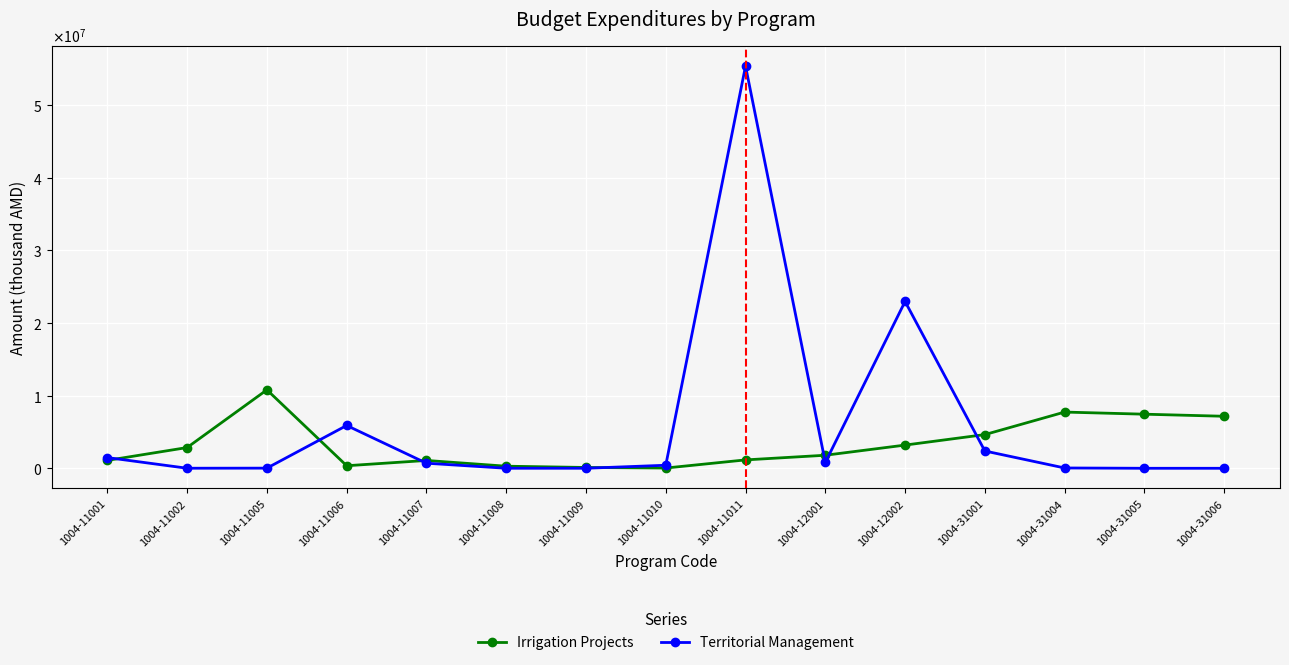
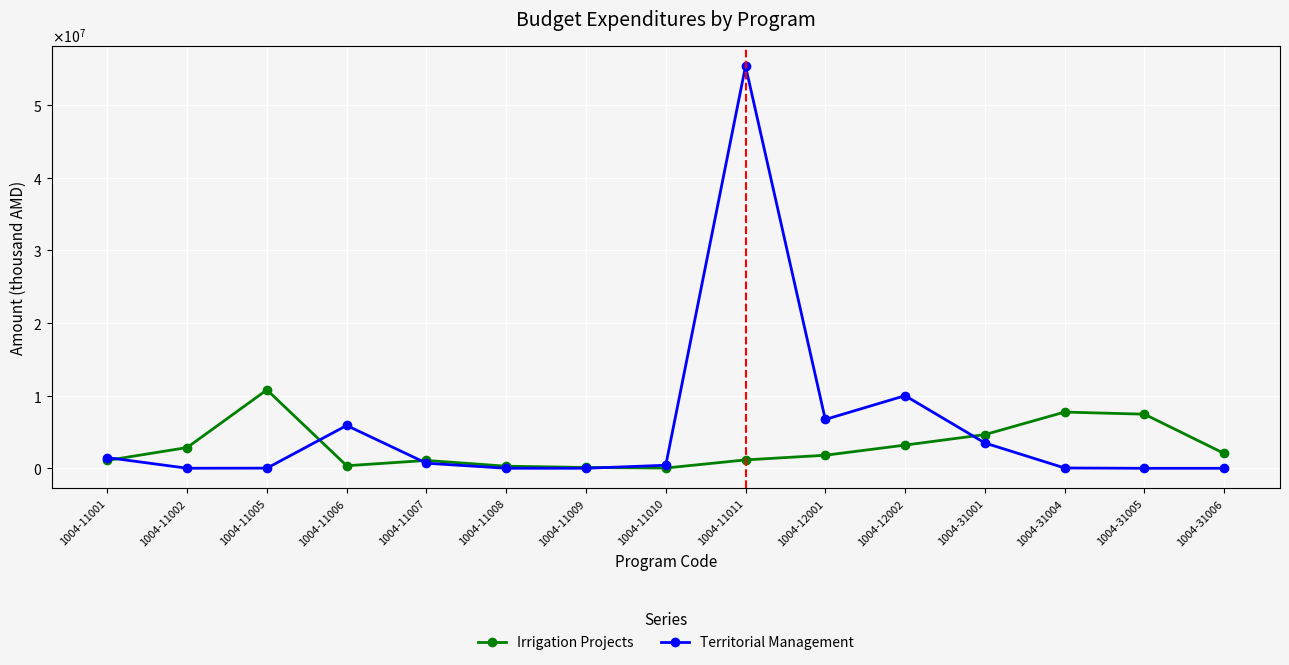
Territorial Management, 1004-12001: 1000000 -> 7000000
Territorial Management, 1004-12002: 23000000 -> 10000000
Territorial Management, 1004-31001: 2000000 -> 3000000
Irrigation Projects, 1004-31006: 7000000 -> 2000000
